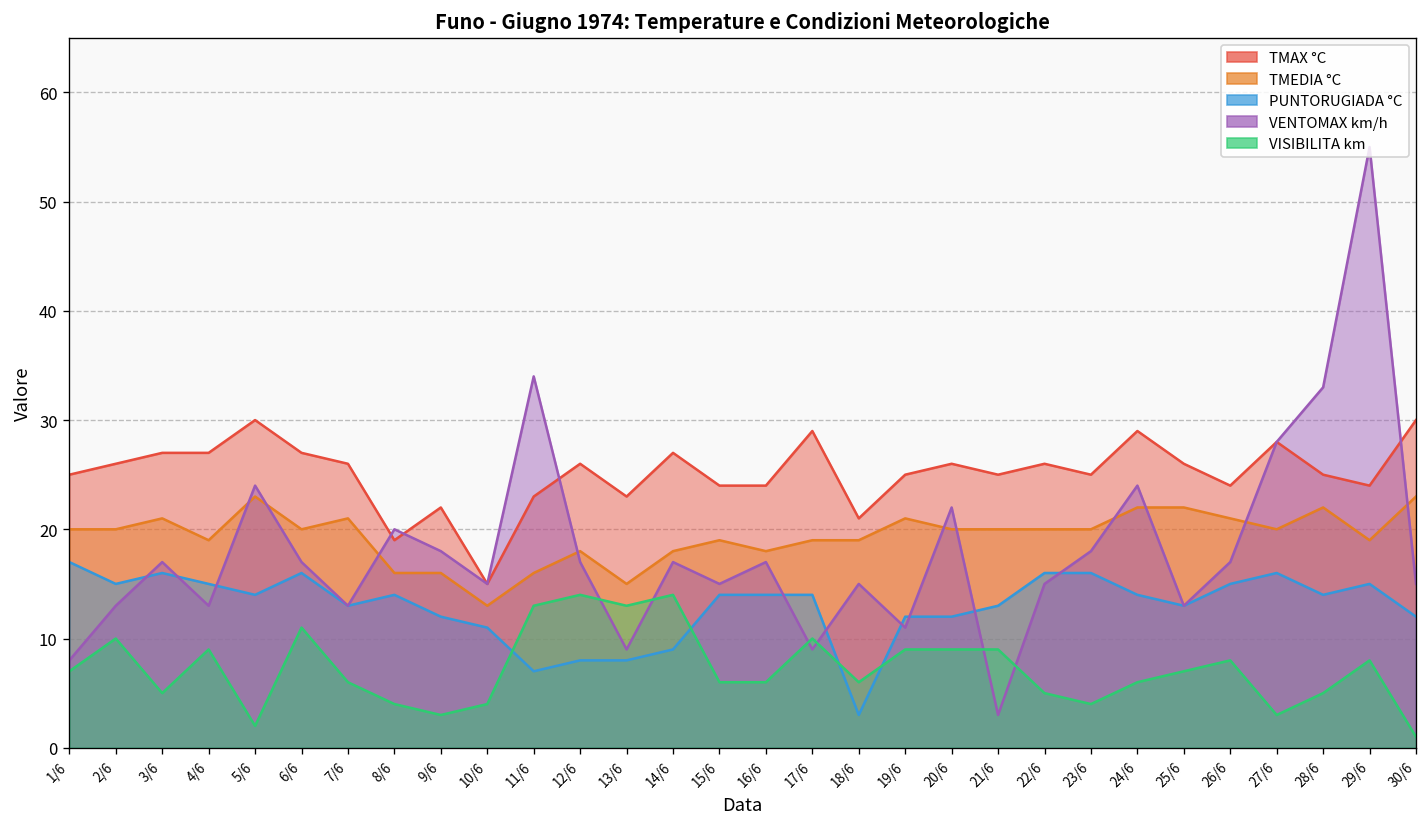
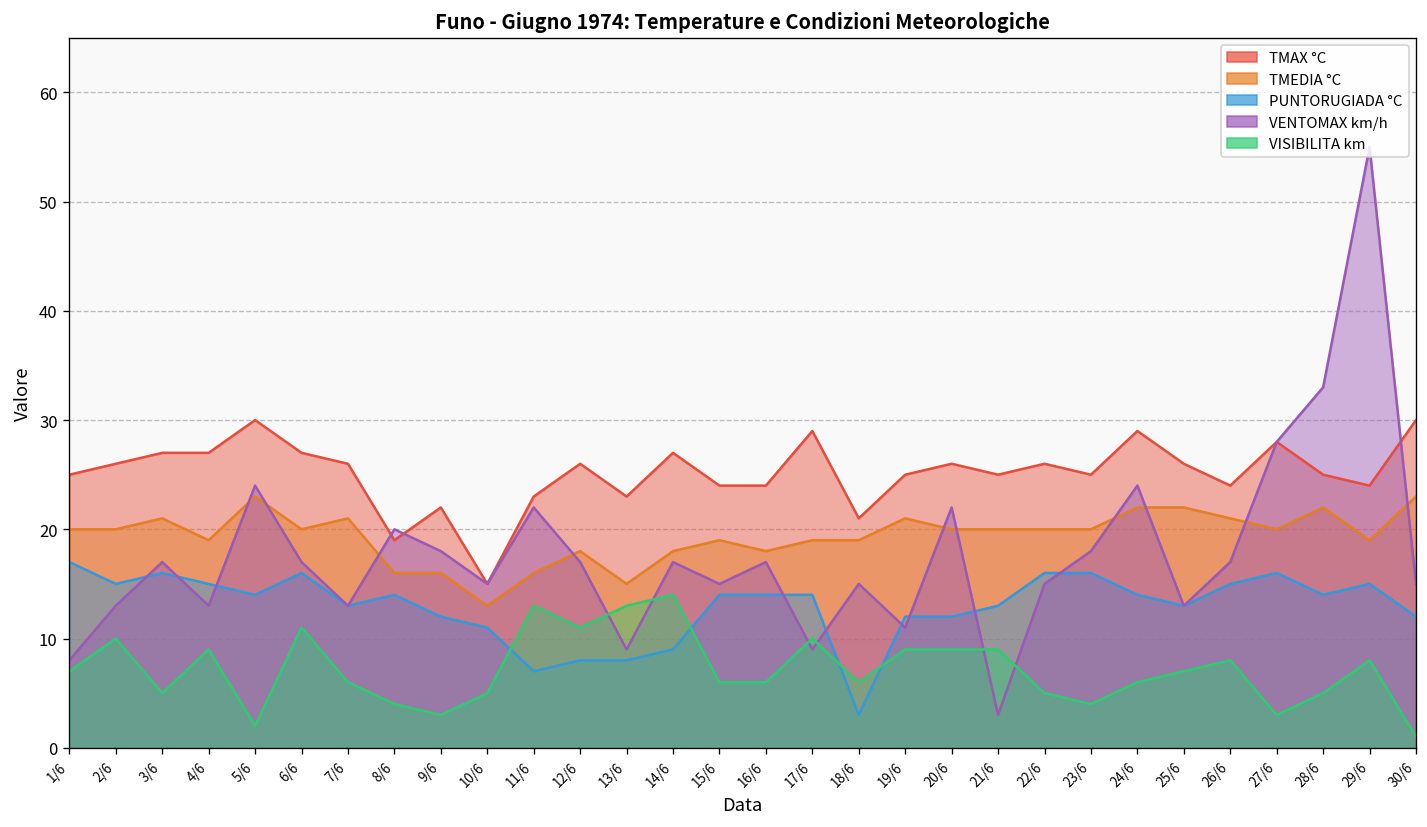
VISIBILITA km, 10/6: 4 -> 5
VENTOMAX km/h, 11/6: 34 -> 22
VISIBILITA km, 12/6: 14 -> 11
